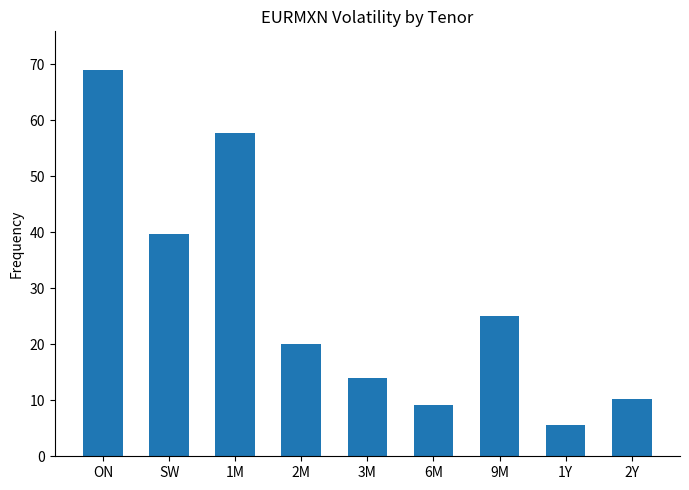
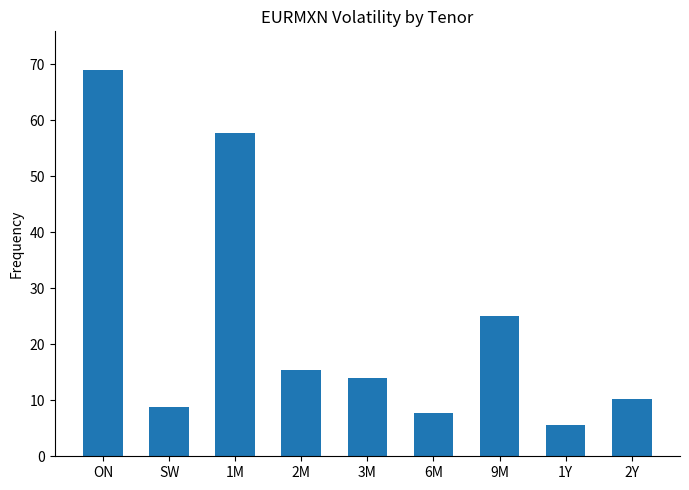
SW: 40 -> 9
2M: 20 -> 15
6M: 9 -> 8
